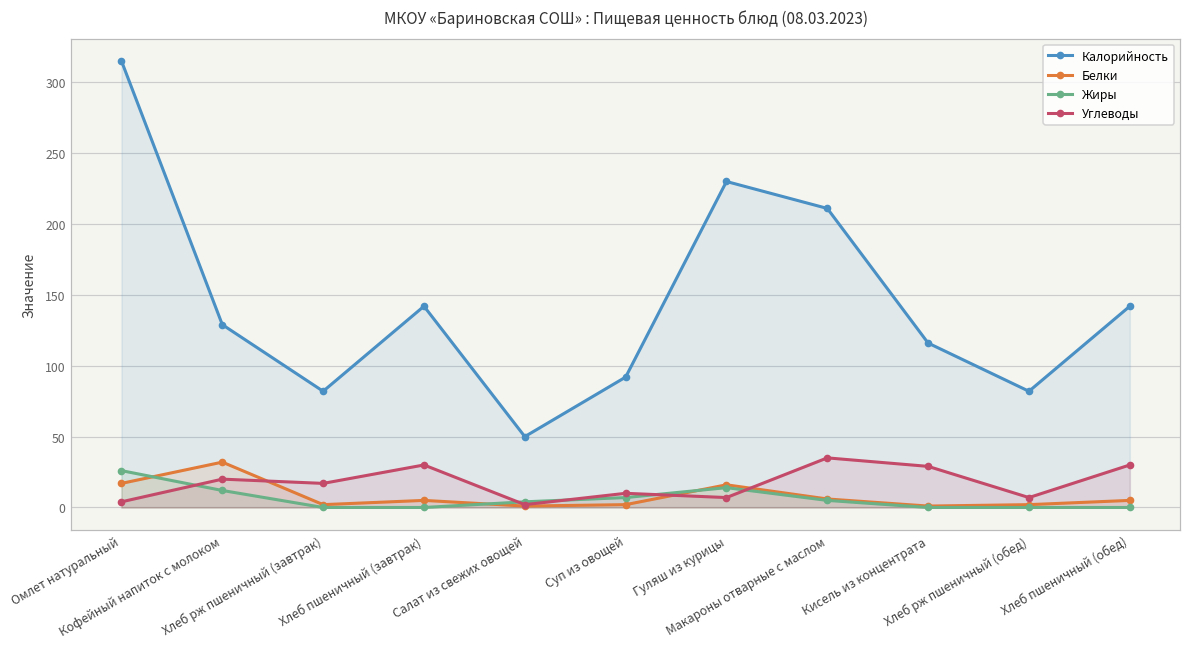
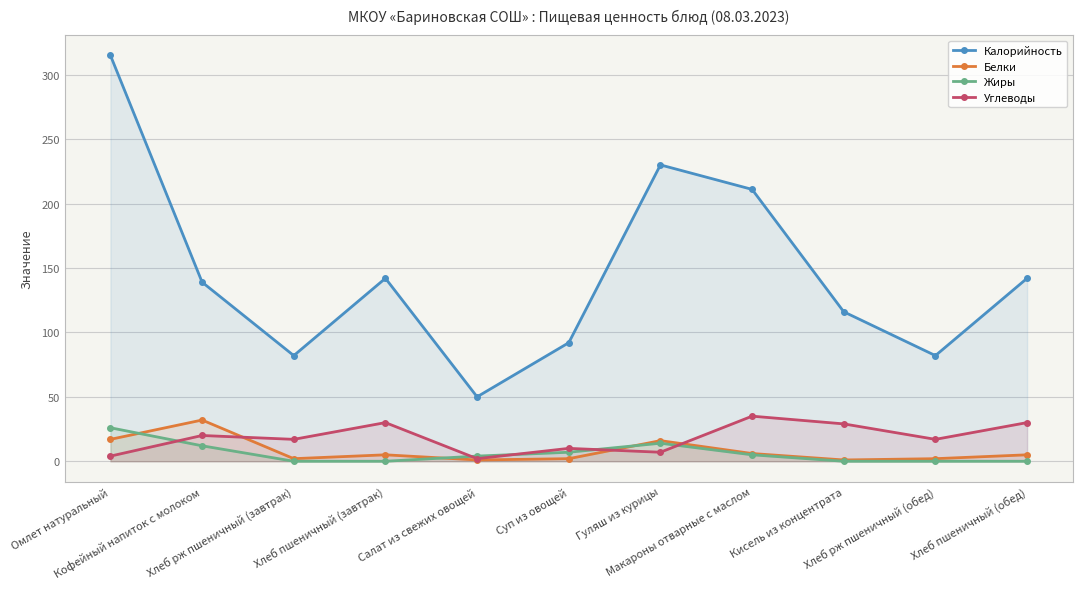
Калорийность, Кофейный напиток с молоком: 129 -> 139
Углеводы, Хлеб рж пшеничный (обед): 7 -> 17
